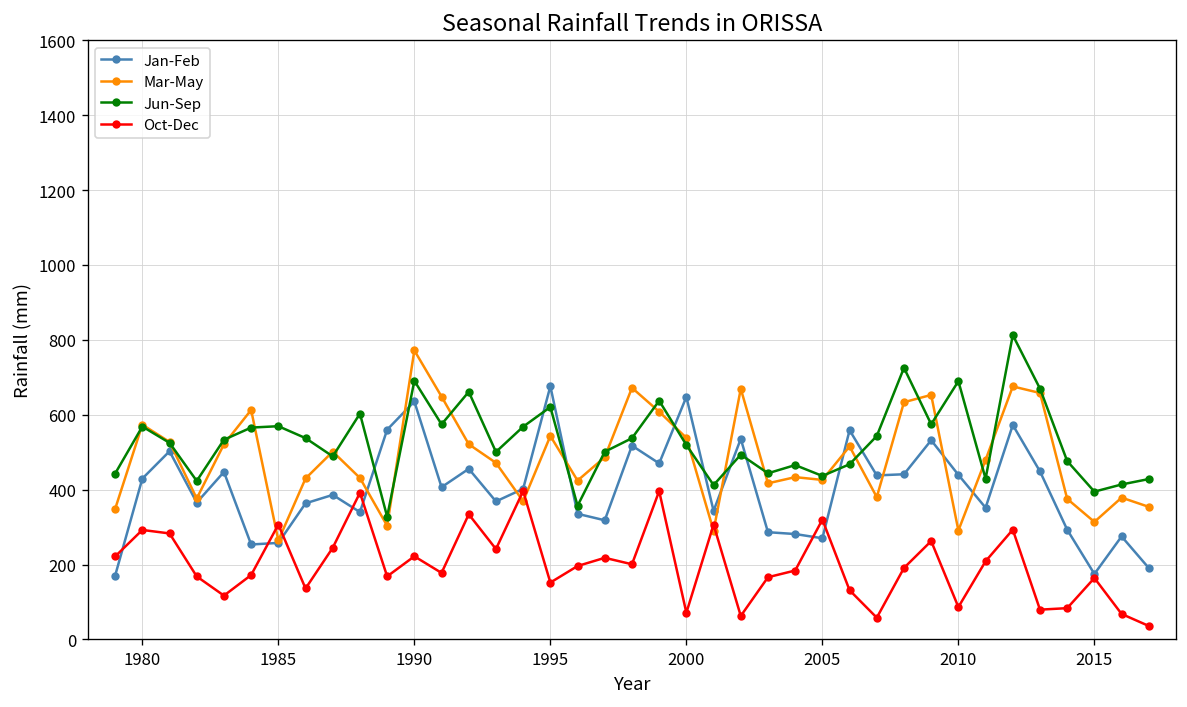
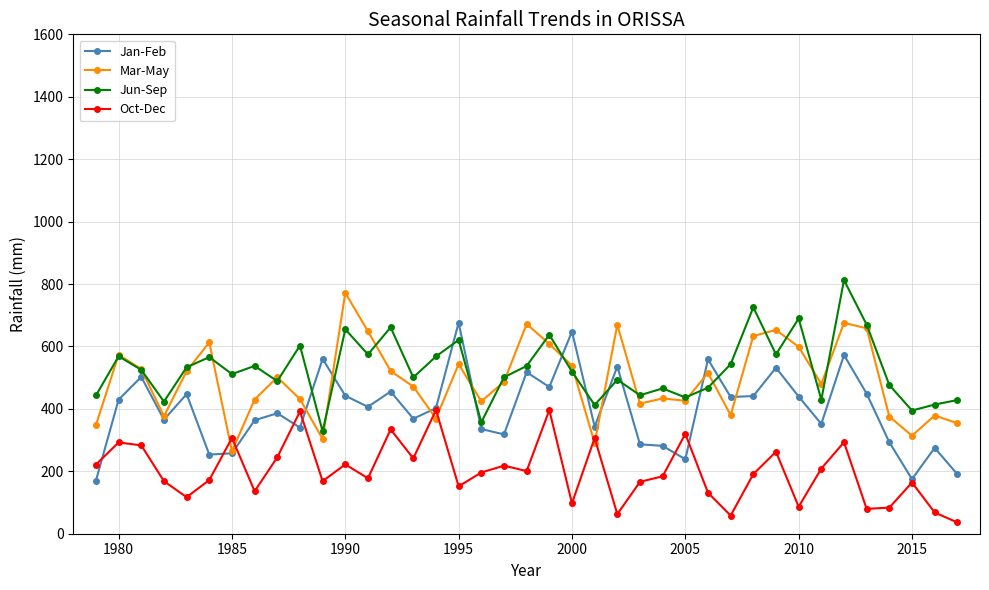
Jun-Sep, 1985: 570 -> 510
Jan-Feb, 1990: 640 -> 440
Jun-Sep, 1990: 690 -> 650
Oct-Dec, 2000: 70 -> 100
Jan-Feb, 2005: 270 -> 240
Mar-May, 2010: 290 -> 600
